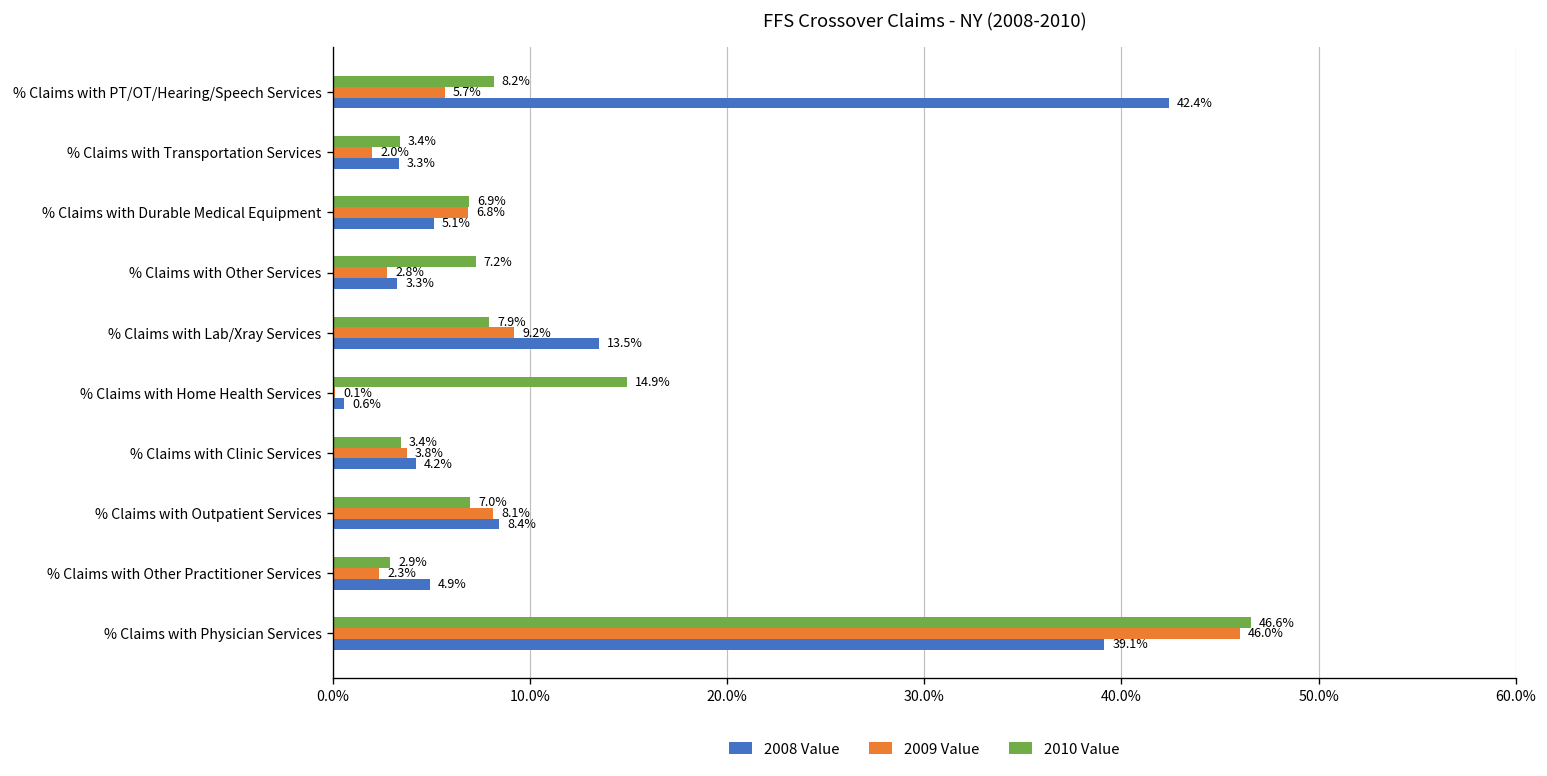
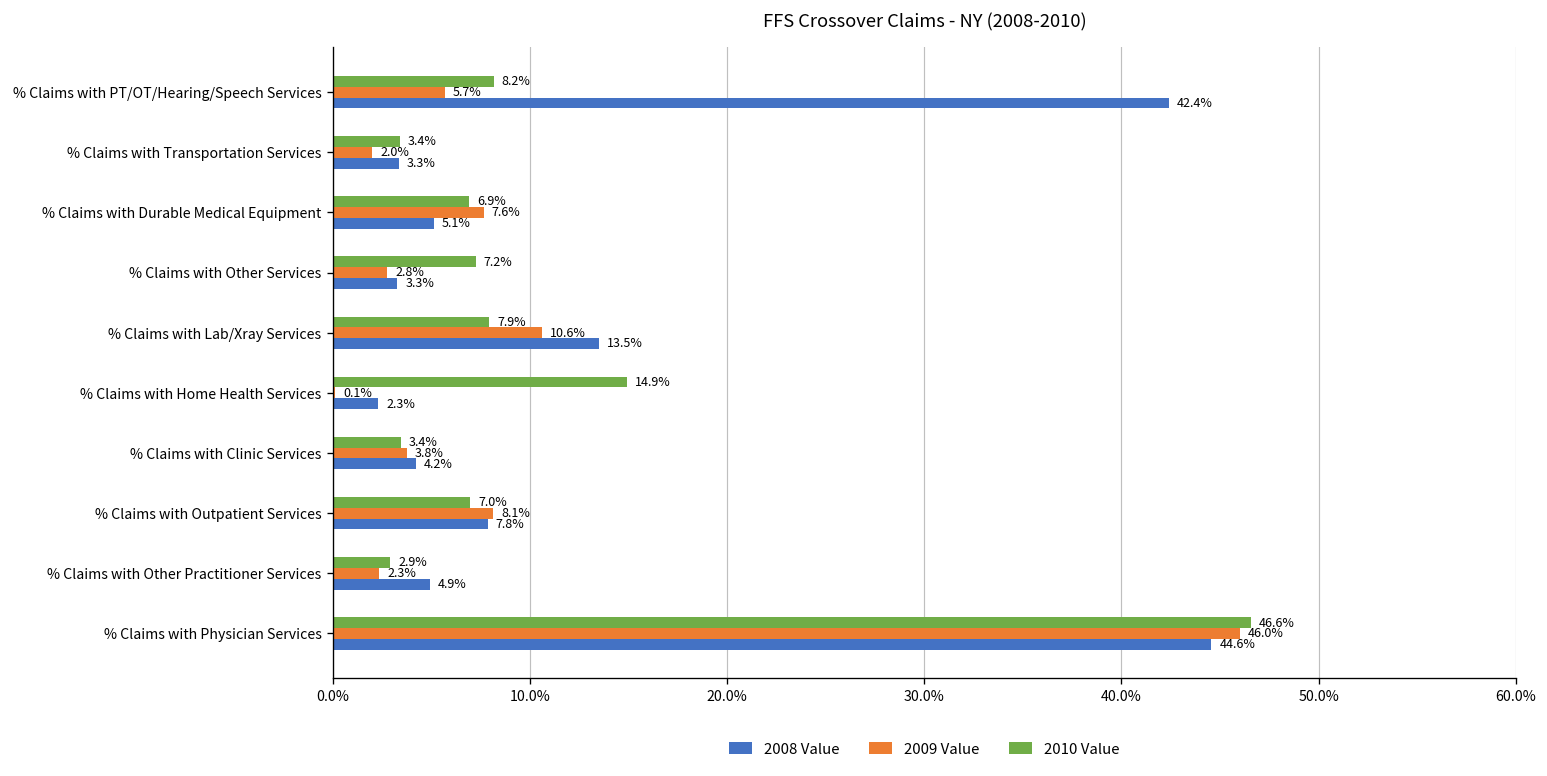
2009 Value, % Claims with Durable Medical Equipment: 6.8% -> 7.6%
2009 Value, % Claims with Lab/Xray Services: 9.2% -> 10.6%
2008 Value, % Claims with Home Health Services: 0.6% -> 2.3%
2008 Value, % Claims with Outpatient Services: 8.4% -> 7.8%
2008 Value, % Claims with Physician Services: 39.1% -> 44.6%
